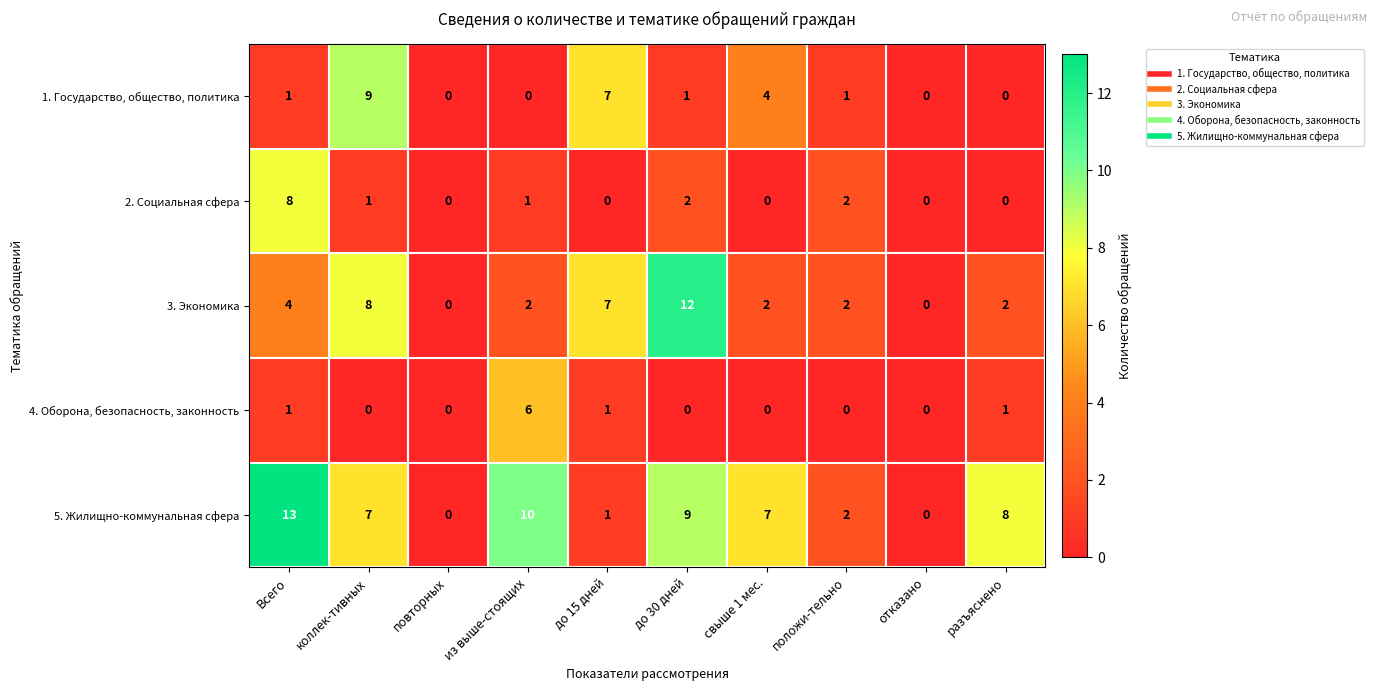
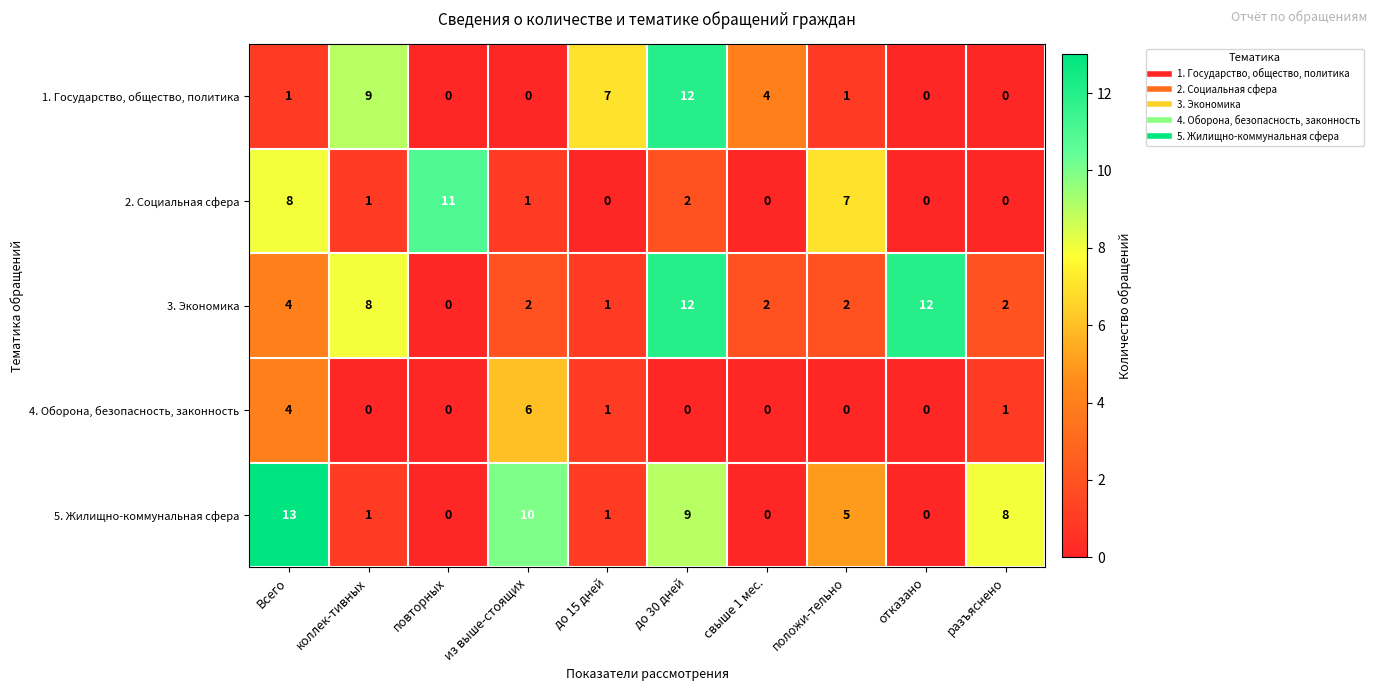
1. Государство, общество, политика, до 30 дней: 1 -> 12
2. Социальная сфера, повторных: 0 -> 11
2. Социальная сфера, положи-тельно: 2 -> 7
3. Экономика, до 15 дней: 7 -> 1
3. Экономика, отказано: 0 -> 12
4. Оборона, безопасность, законность, Всего: 1 -> 4
5. Жилищно-коммунальная сфера, коллек-тивных: 7 -> 1
5. Жилищно-коммунальная сфера, свыше 1 мес.: 7 -> 0
5. Жилищно-коммунальная сфера, положи-тельно: 2 -> 5
